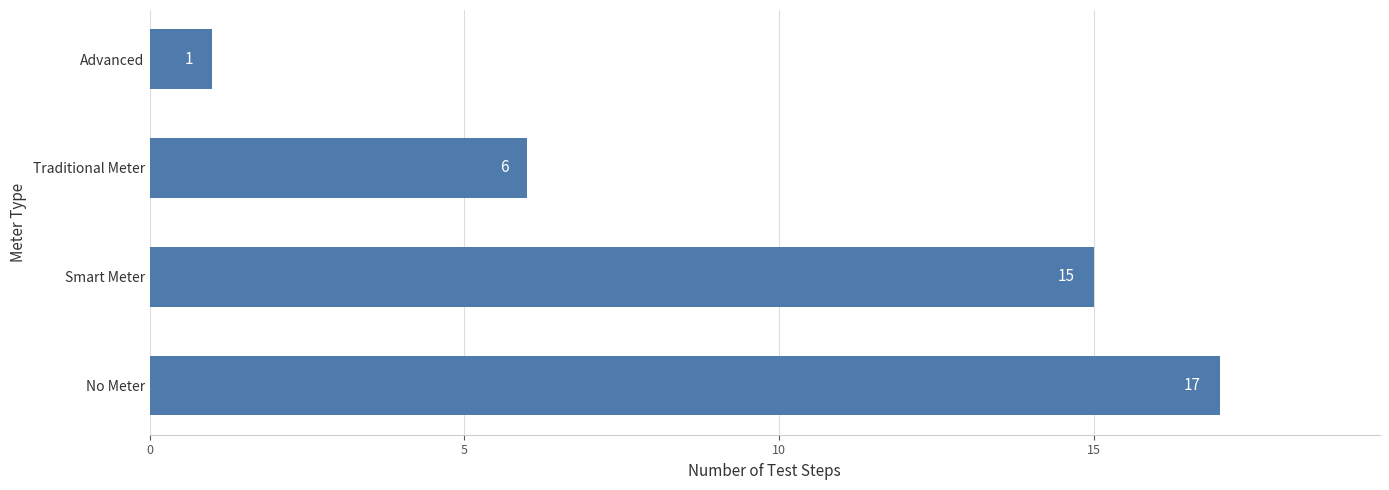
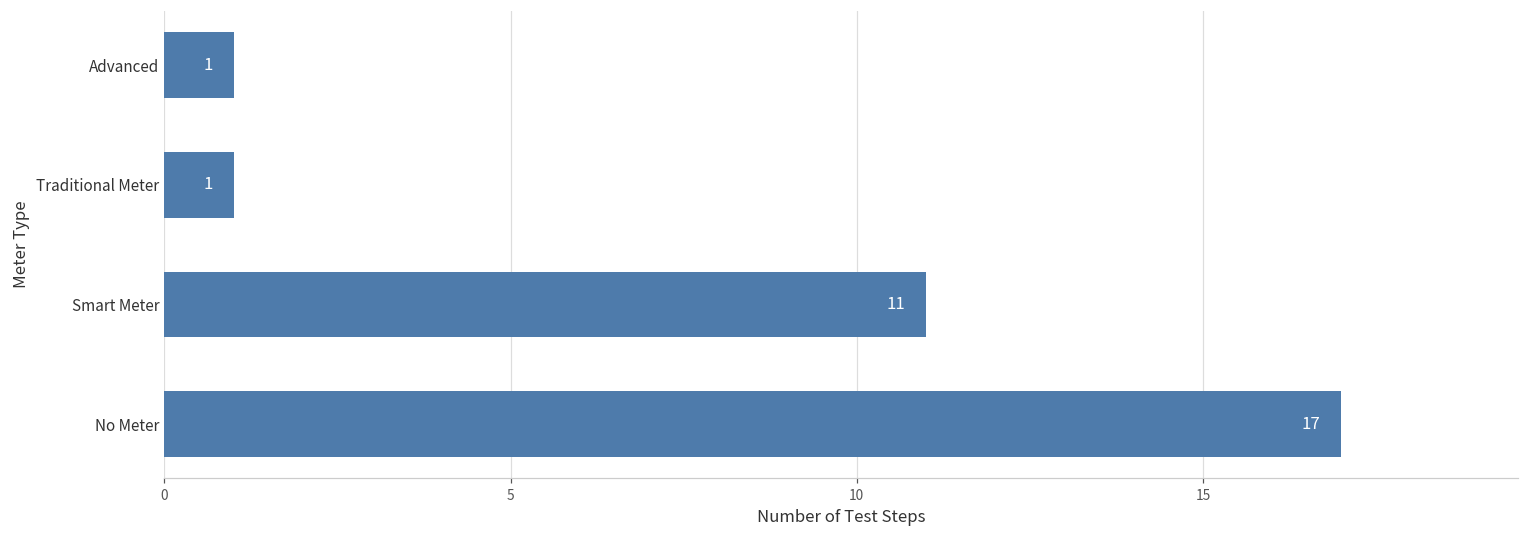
Traditional Meter: 6 -> 1
Smart Meter: 15 -> 11
